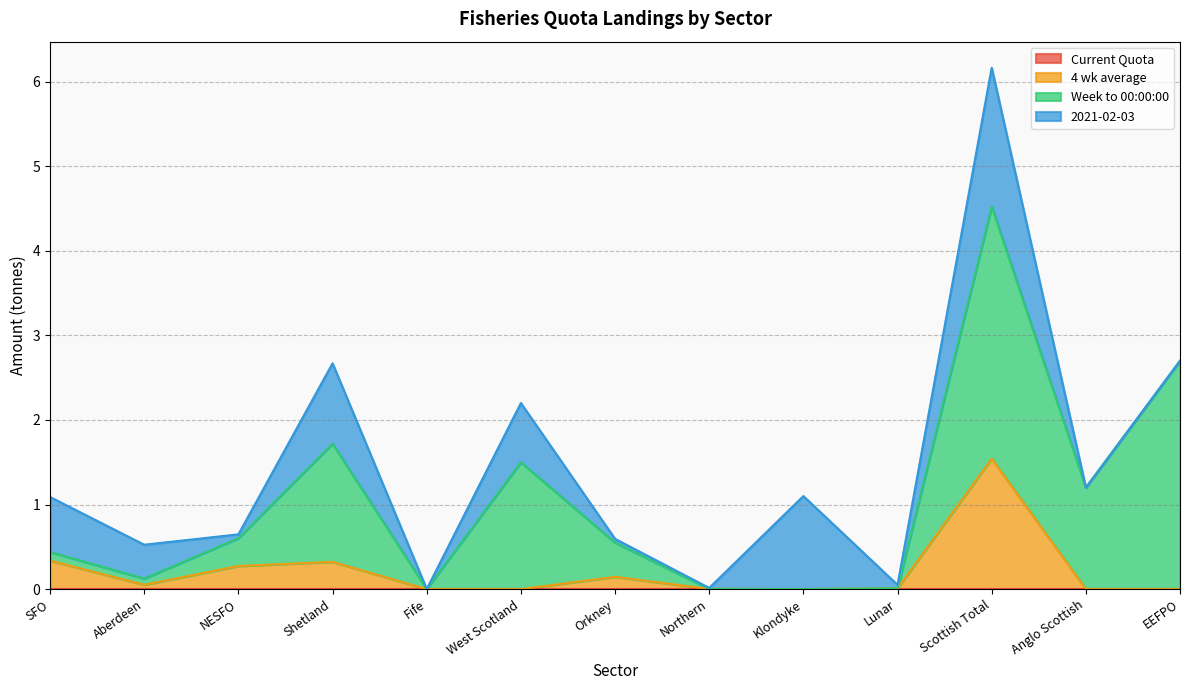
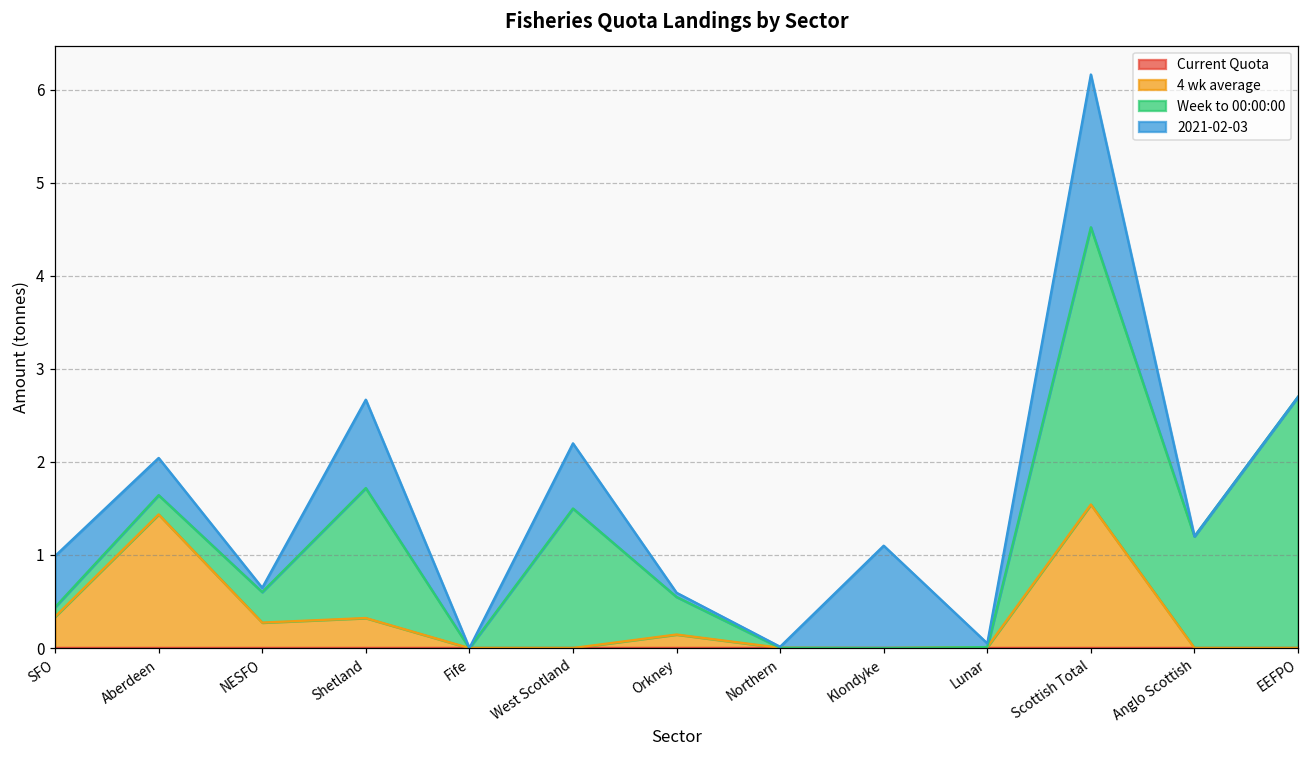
2021-02-03, SFO: 0.65 -> 0.55
4 wk average, Aberdeen: 0.1 -> 1.4
Week to 00:00:00, Aberdeen: 0.1 -> 0.2
